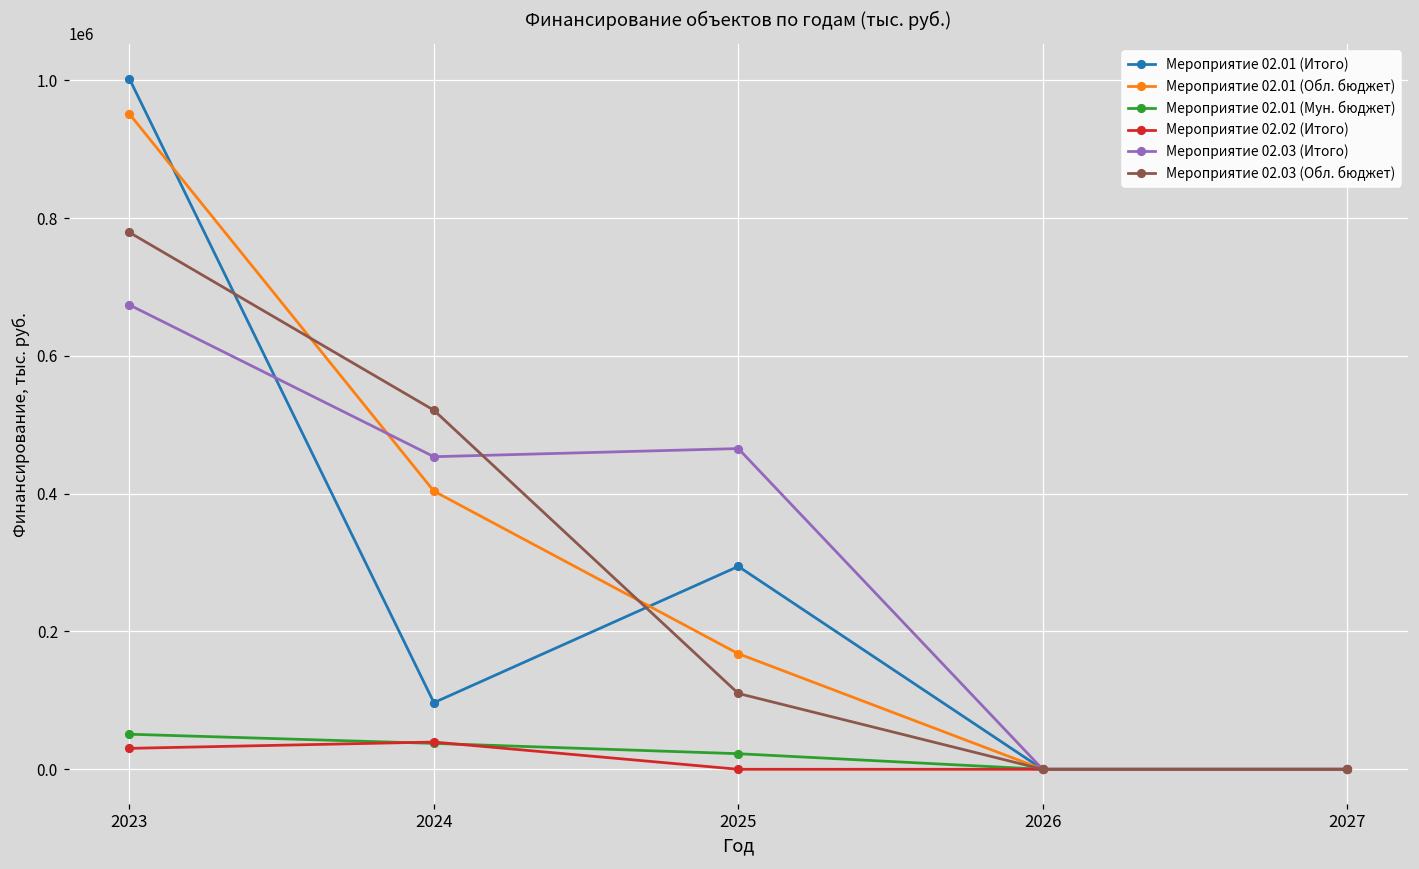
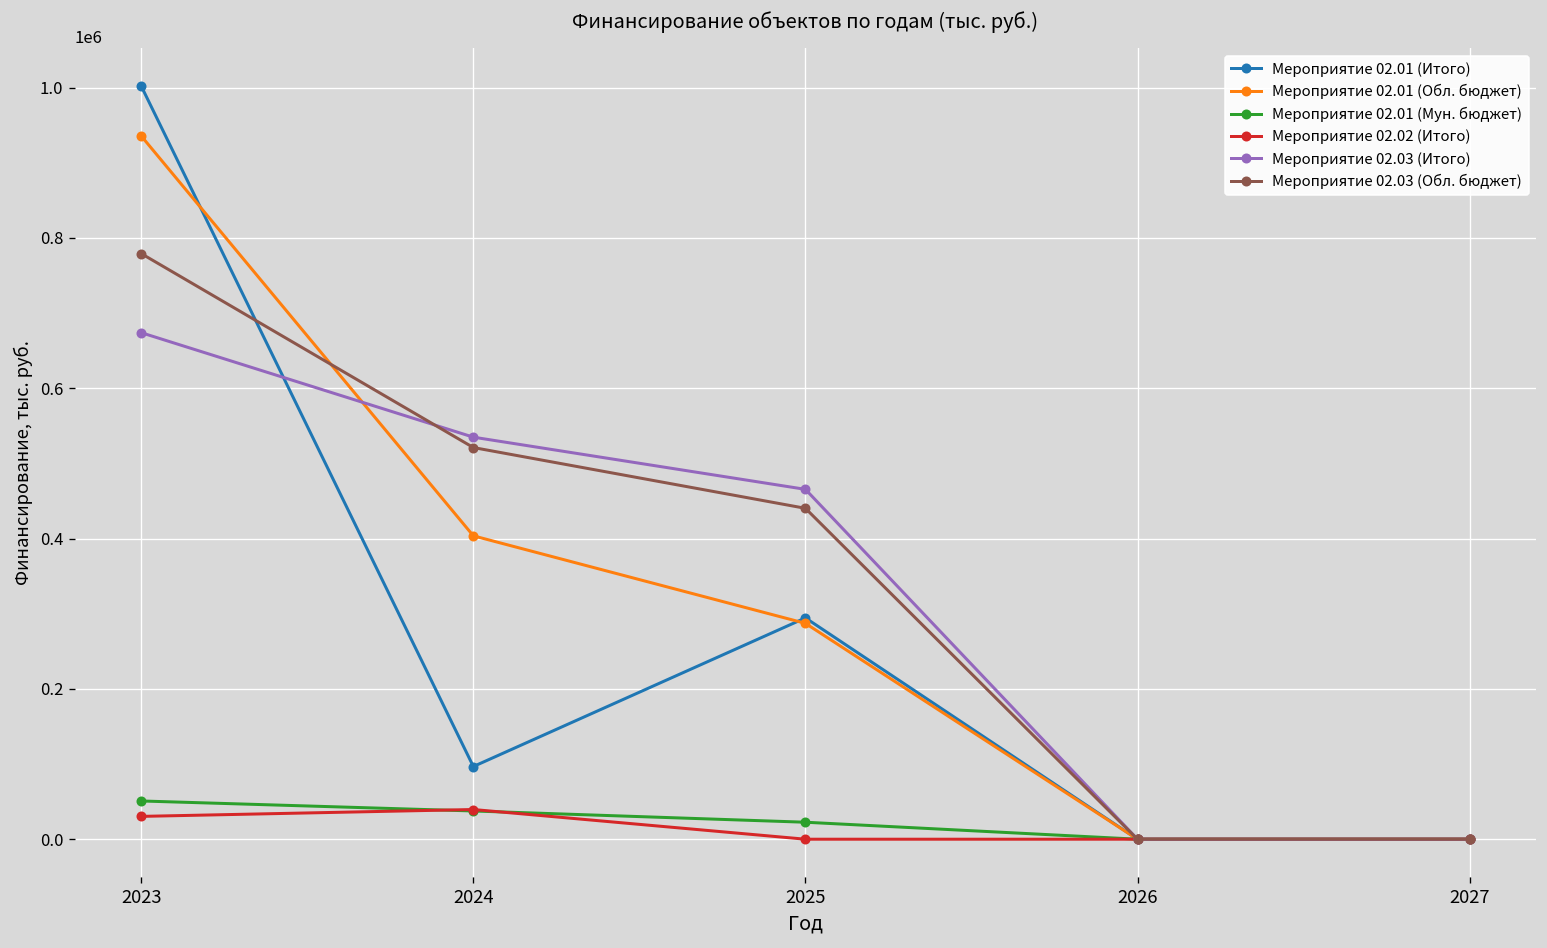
Мероприятие 02.01 (Обл. бюджет), 2023: 950000 -> 940000
Мероприятие 02.03 (Итого), 2024: 450000 -> 530000
Мероприятие 02.01 (Обл. бюджет), 2025: 170000 -> 290000
Мероприятие 02.03 (Обл. бюджет), 2025: 110000 -> 440000
